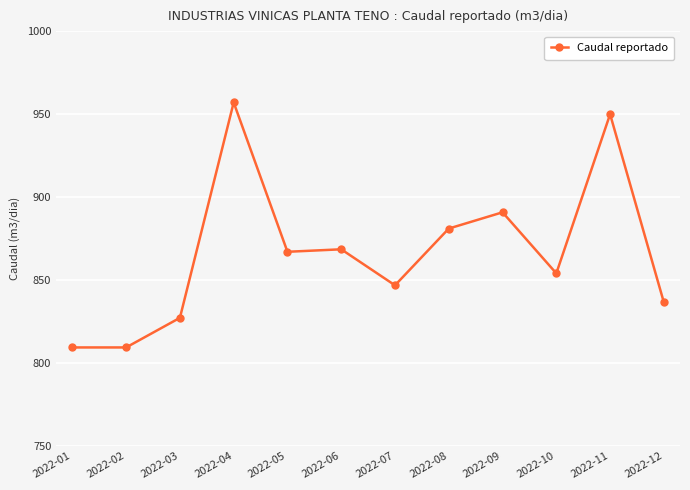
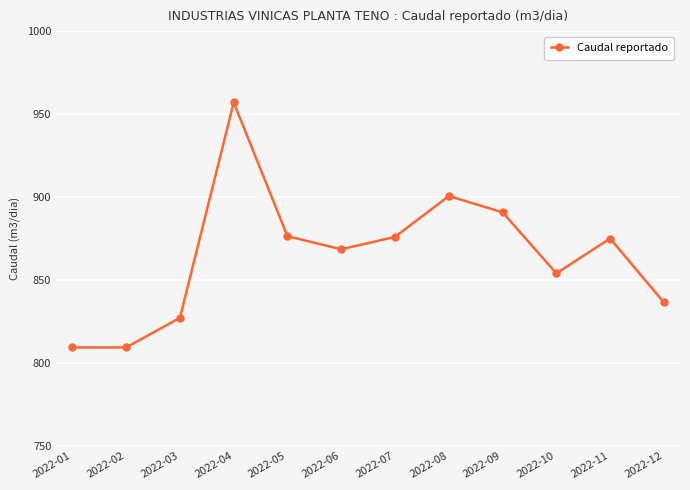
2022-05: 867 -> 876
2022-07: 847 -> 876
2022-08: 881 -> 901
2022-11: 950 -> 875
